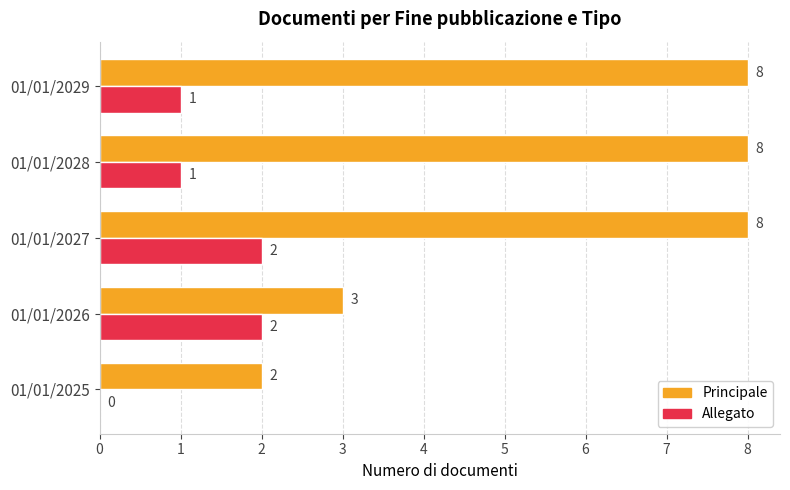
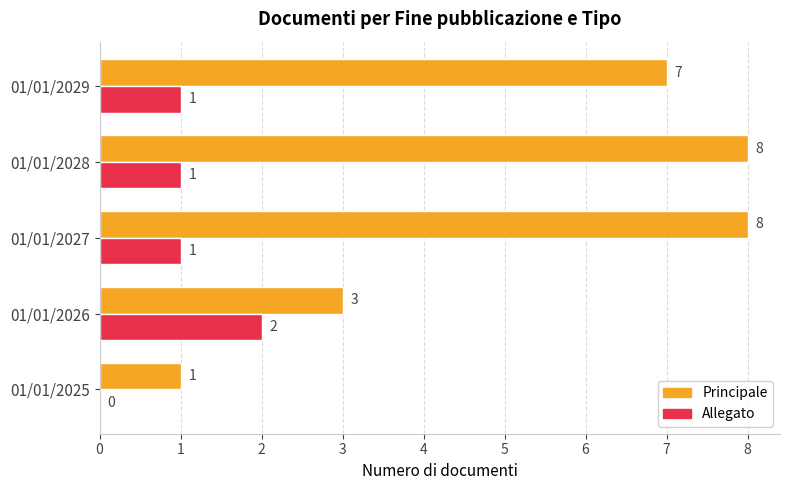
Principale, 01/01/2029: 8 -> 7
Allegato, 01/01/2027: 2 -> 1
Principale, 01/01/2025: 2 -> 1
